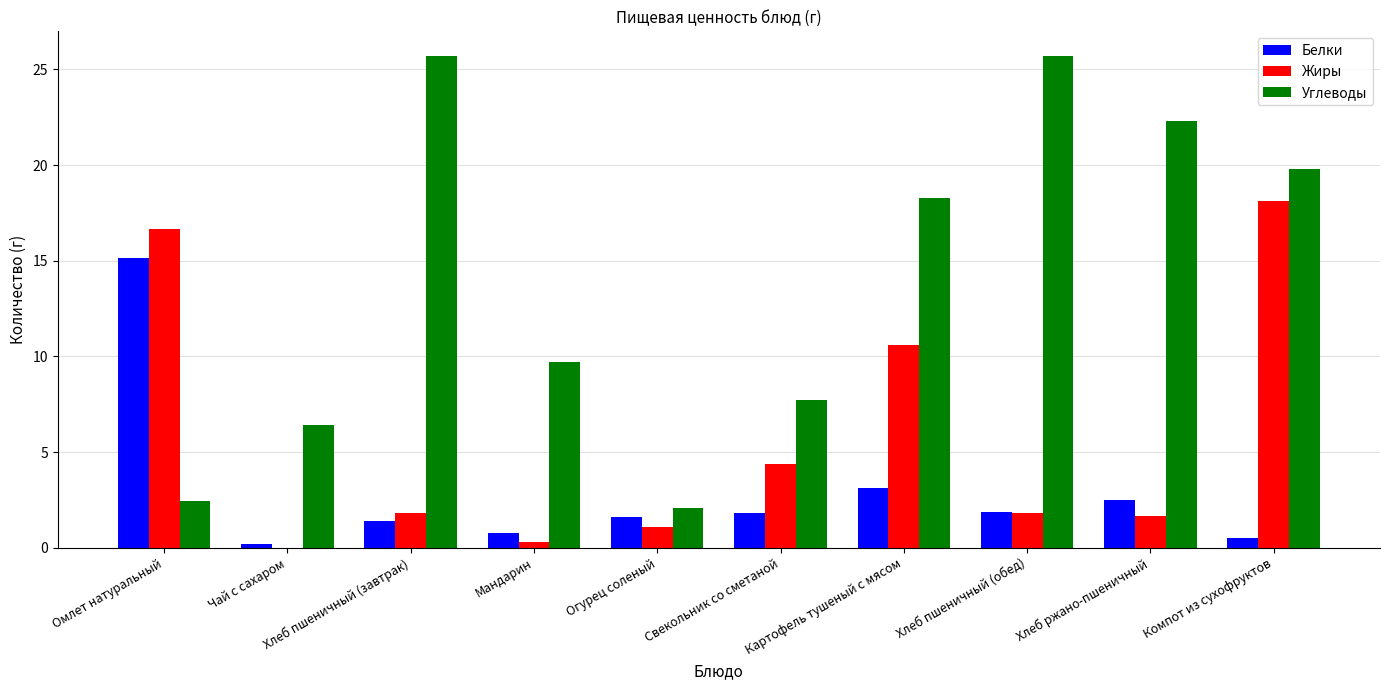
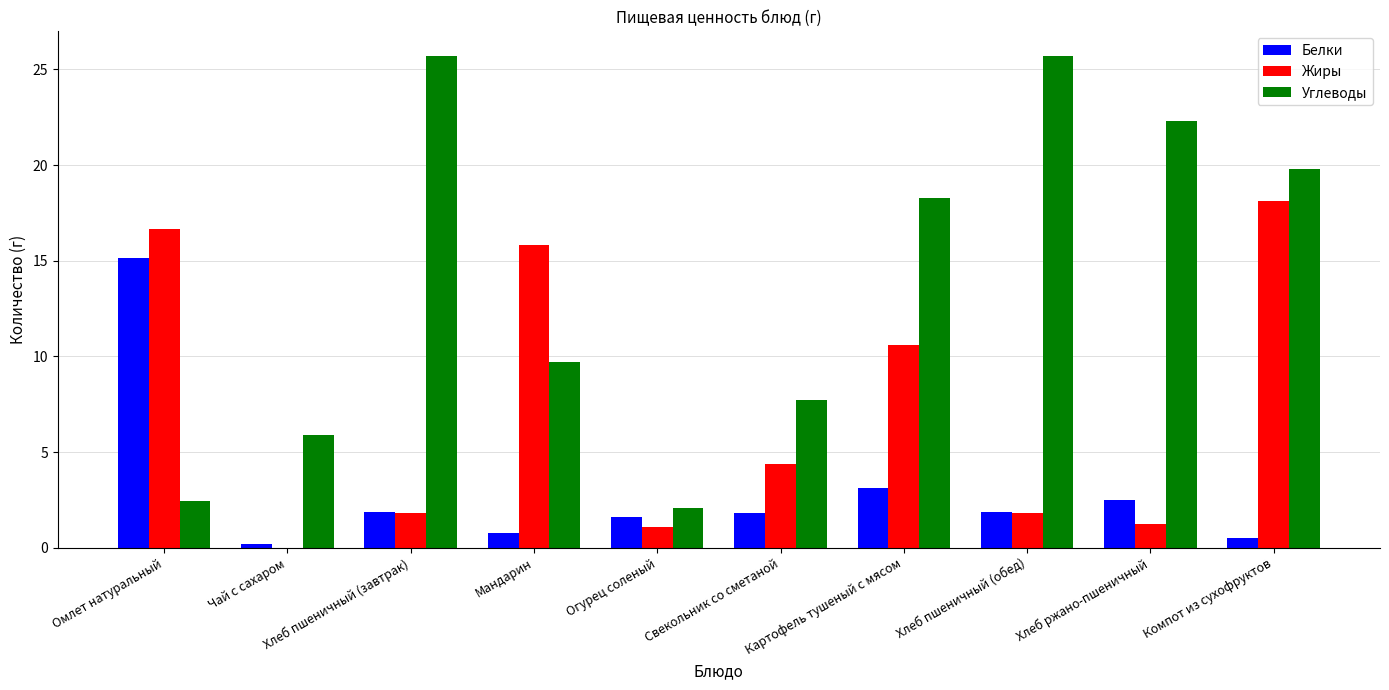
Углеводы, Чай с сахаром: 6.4 -> 5.9
Белки, Хлеб пшеничный (завтрак): 1.4 -> 1.9
Жиры, Мандарин: 0.3 -> 15.8
Жиры, Хлеб ржано-пшеничный: 1.7 -> 1.3
